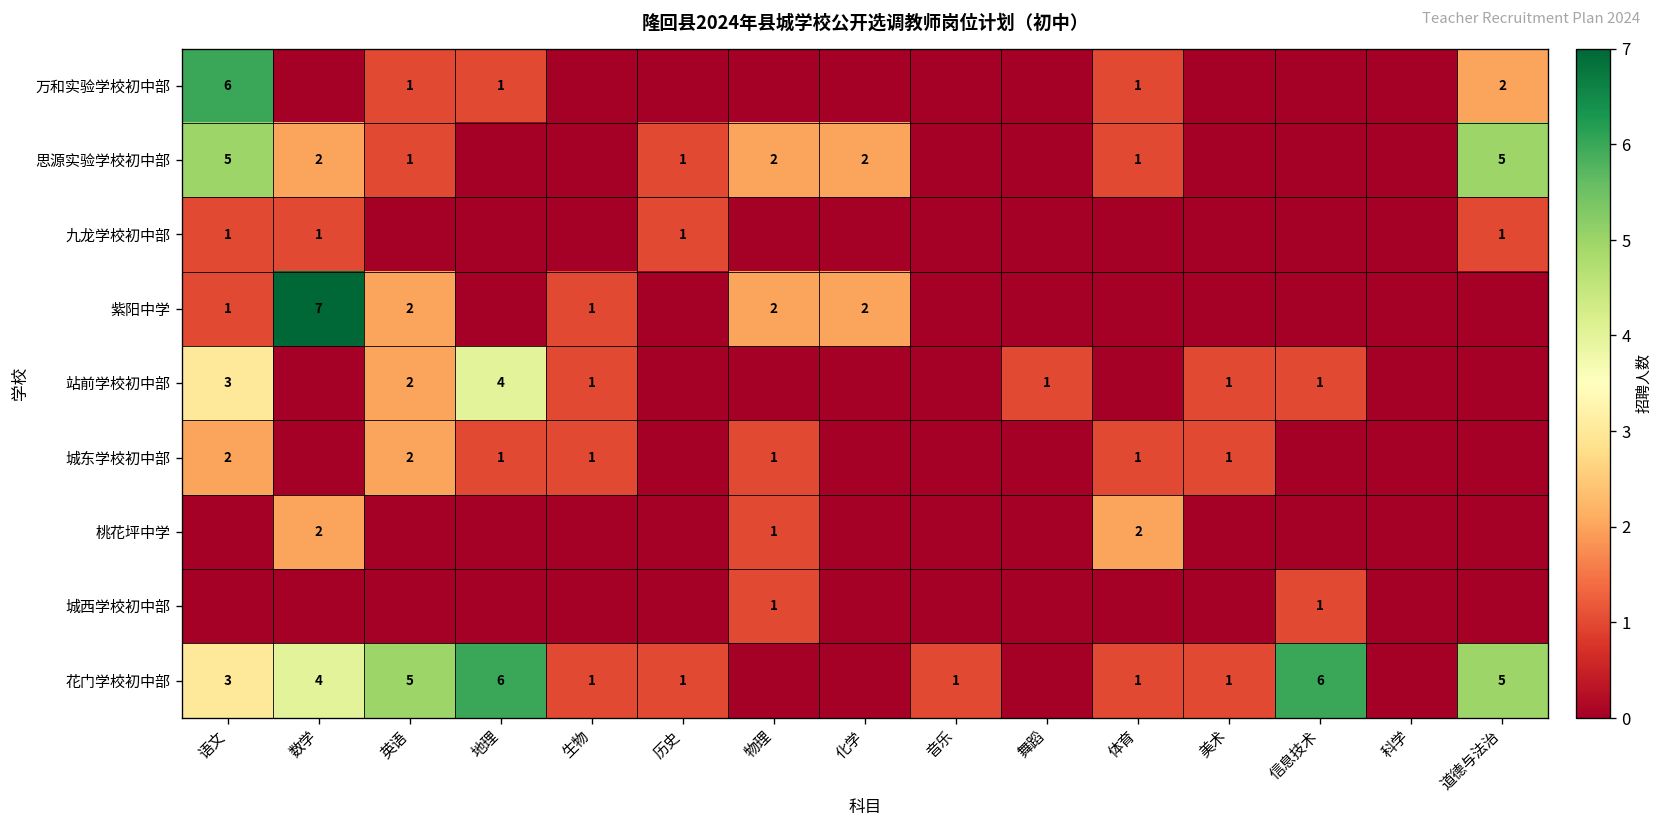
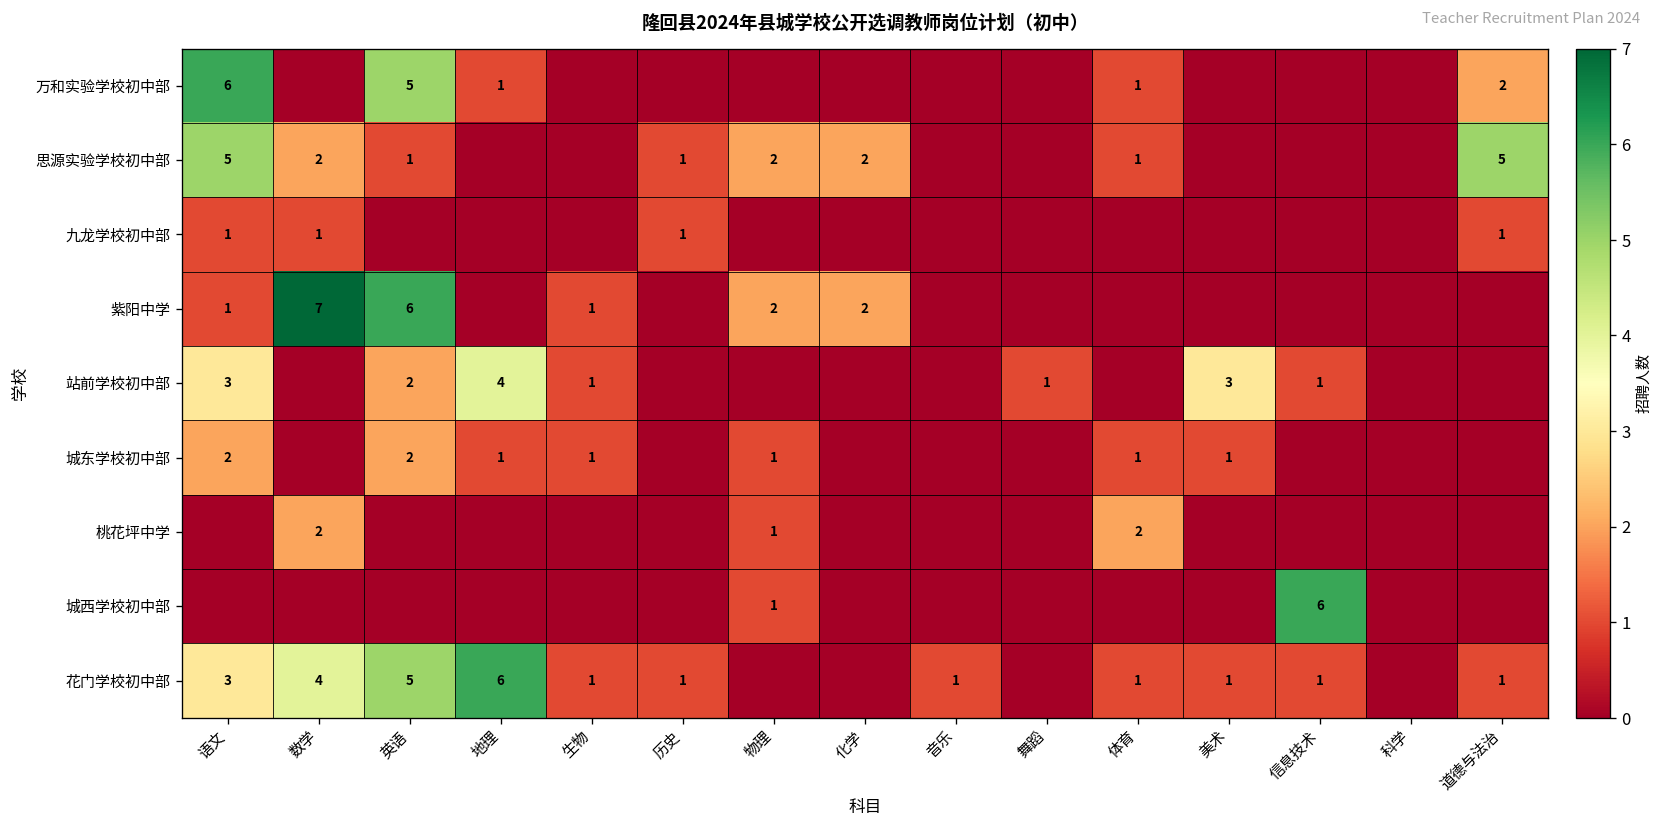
万和实验学校初中部, 英语: 1 -> 5
紫阳中学, 英语: 2 -> 6
站前学校初中部, 美术: 1 -> 3
城西学校初中部, 信息技术: 1 -> 6
花门学校初中部, 信息技术: 6 -> 1
花门学校初中部, 道德与法治: 5 -> 1
